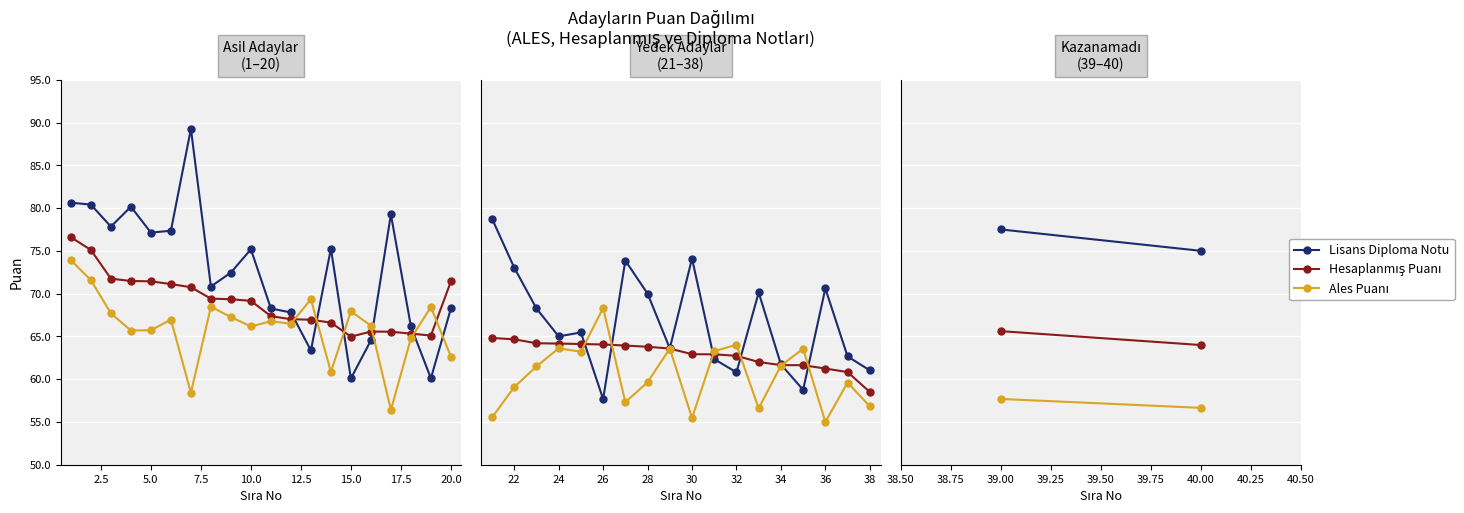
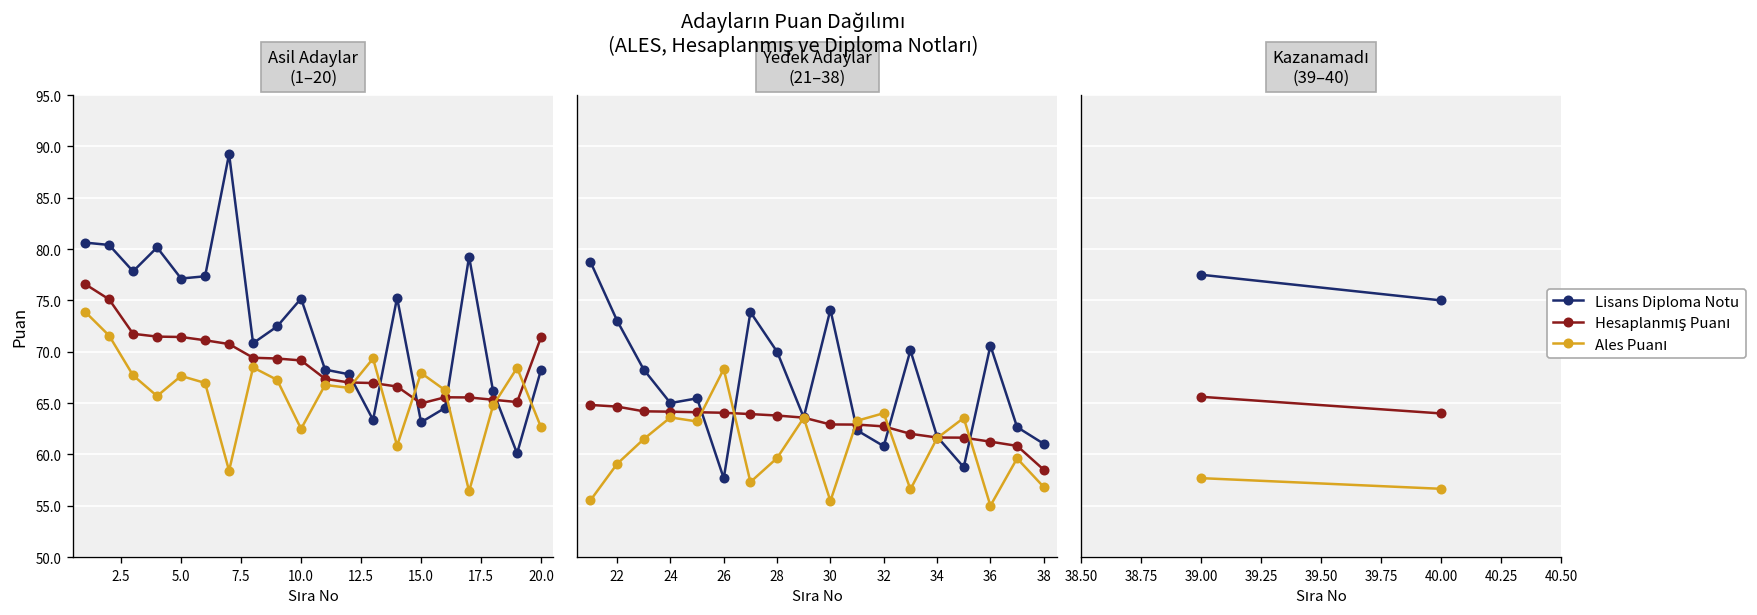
Asil Adaylar (1–20), Ales Puanı, 5.0: 66 -> 68
Asil Adaylar (1–20), Ales Puanı, 10.0: 66 -> 62
Asil Adaylar (1–20), Lisans Diploma Notu, 15.0: 60 -> 63
